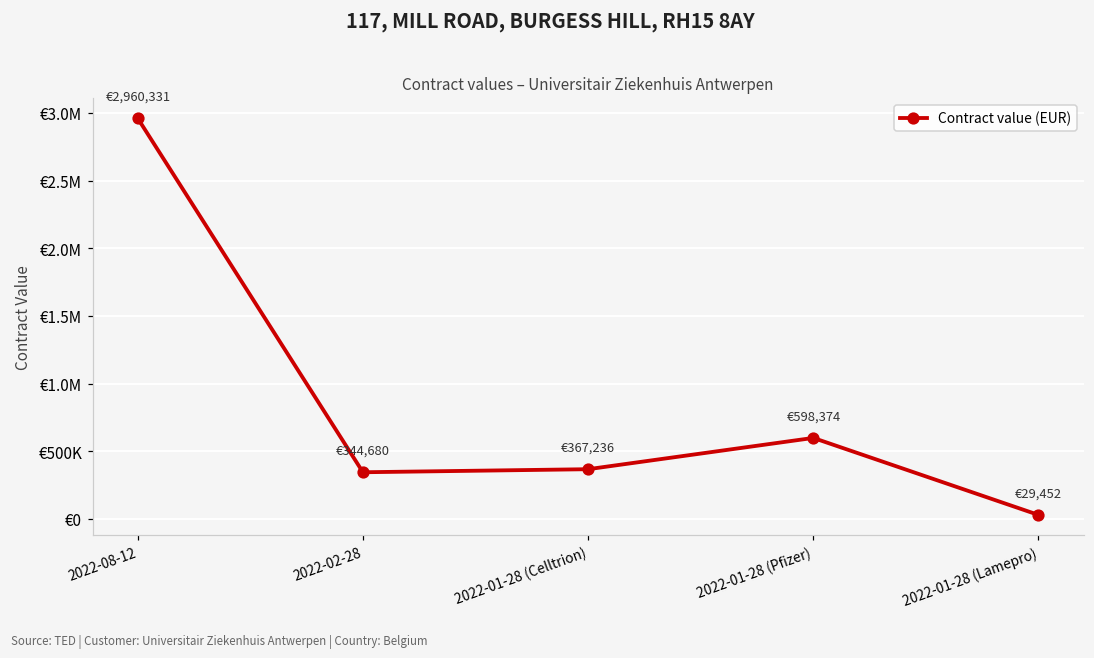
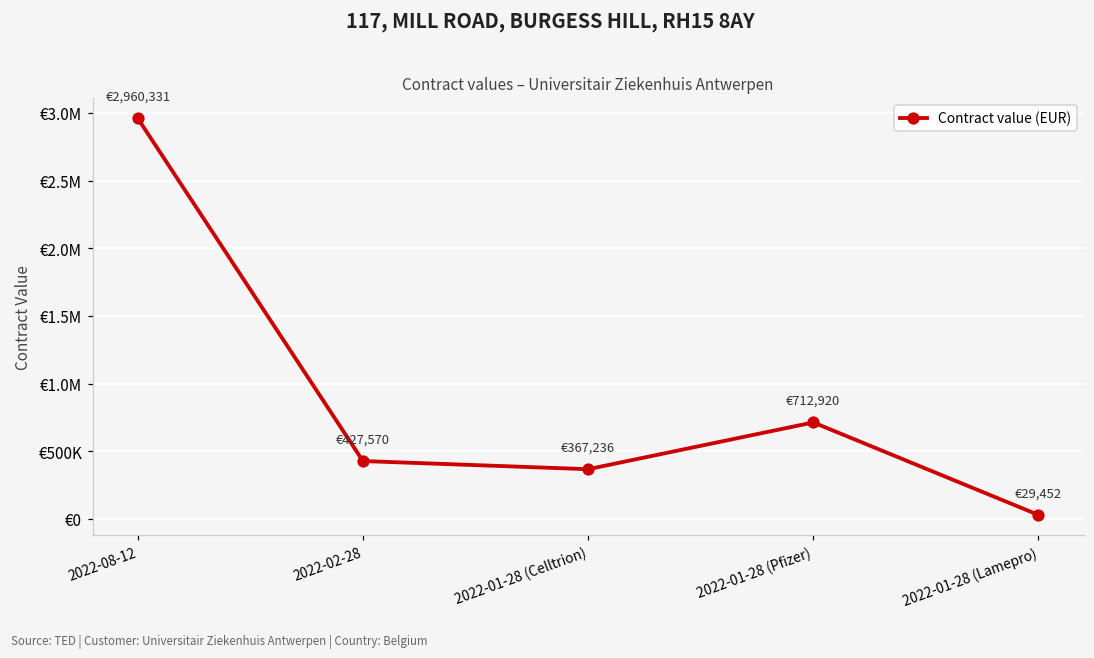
2022-02-28: €344,680 -> €427,570
2022-01-28 (Pfizer): €598,374 -> €712,920
